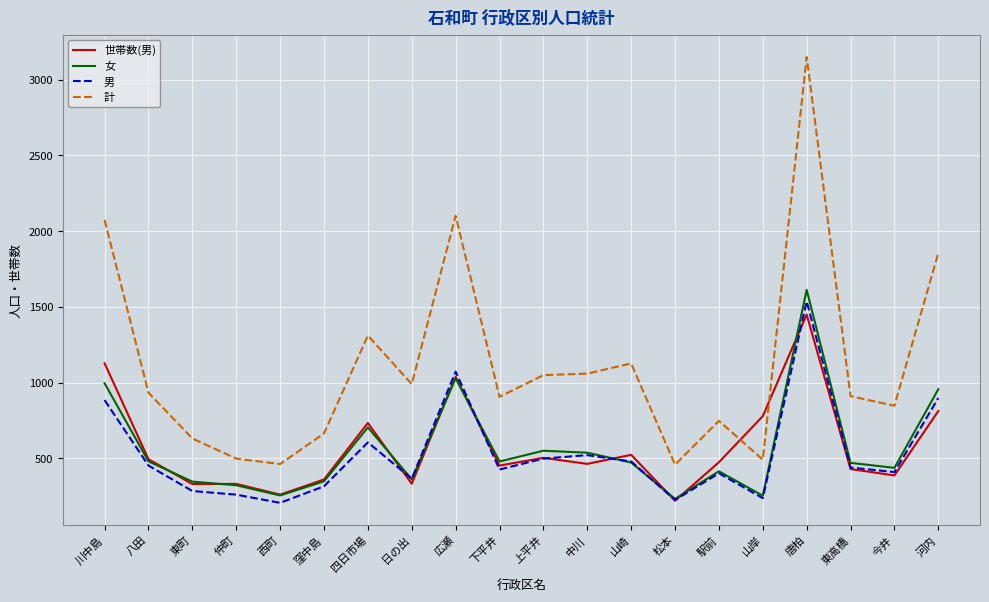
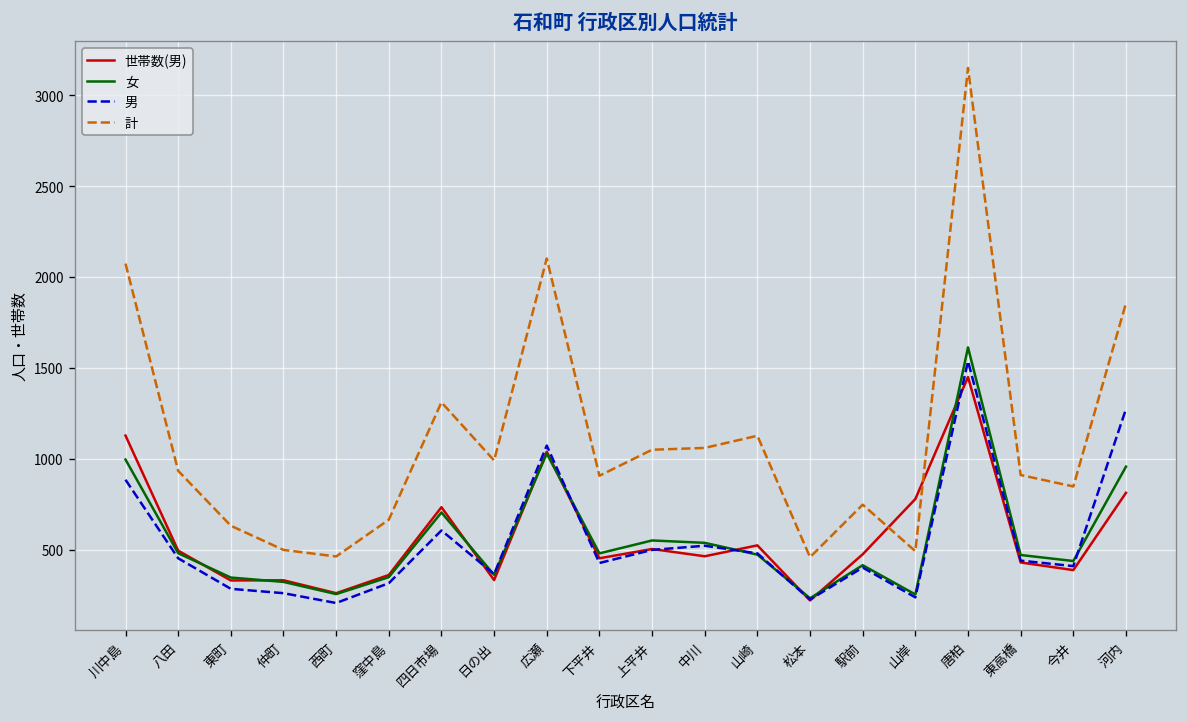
男, 河内: 900 -> 1270
